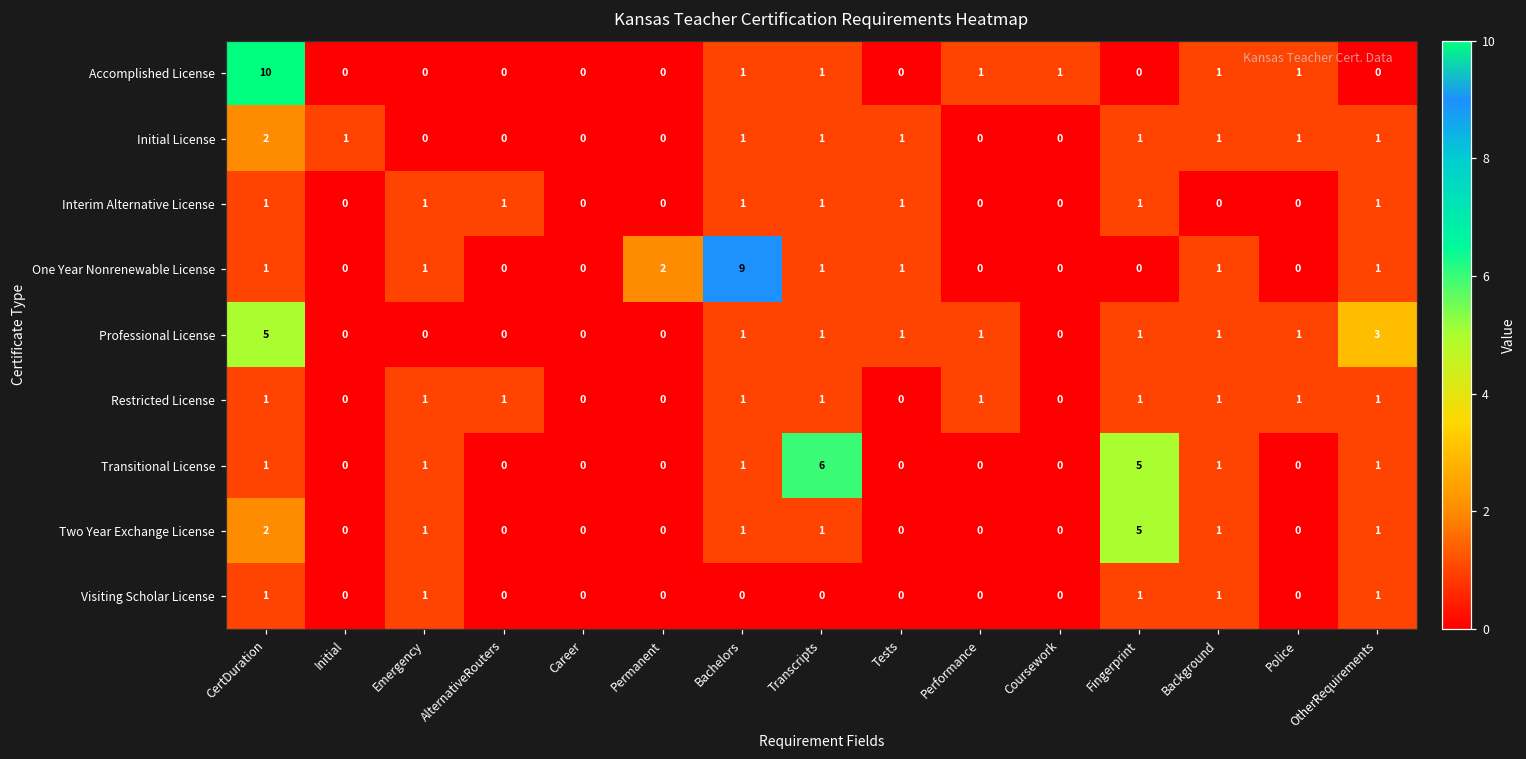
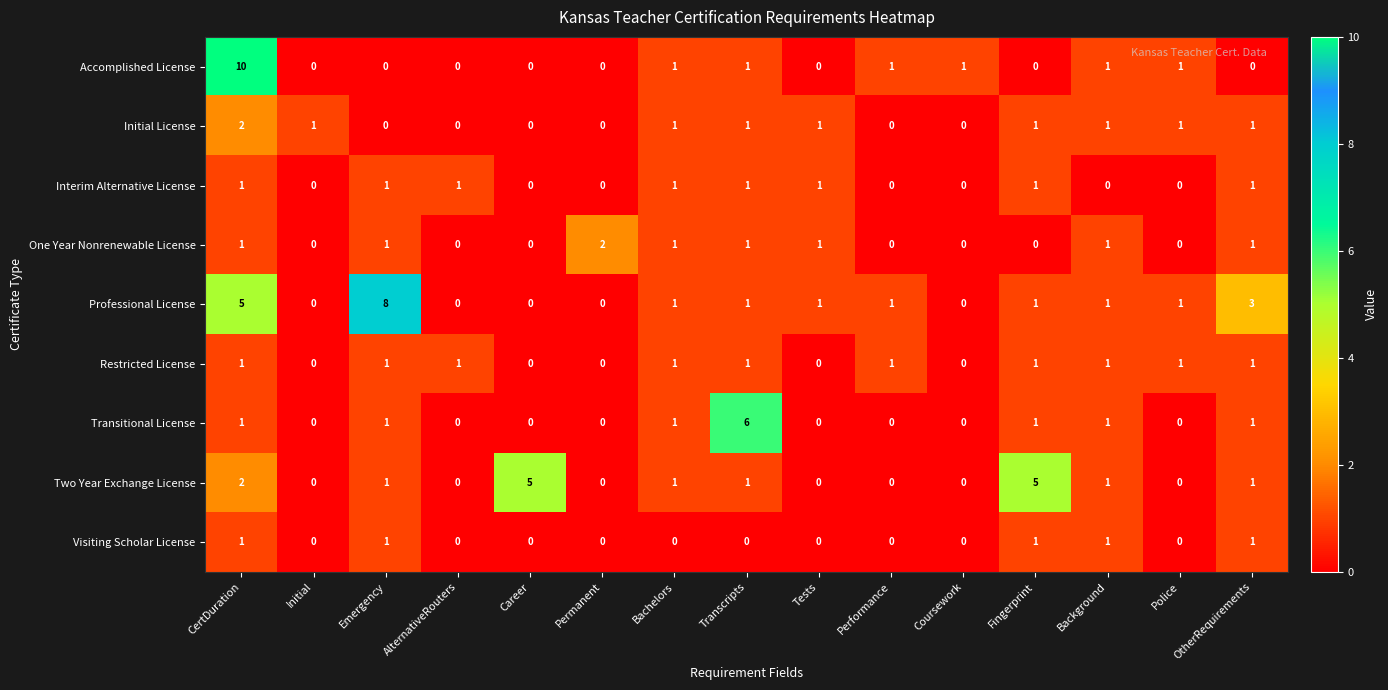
One Year Nonrenewable License, Bachelors: 9 -> 1
Professional License, Emergency: 0 -> 8
Transitional License, Fingerprint: 5 -> 1
Two Year Exchange License, Career: 0 -> 5
